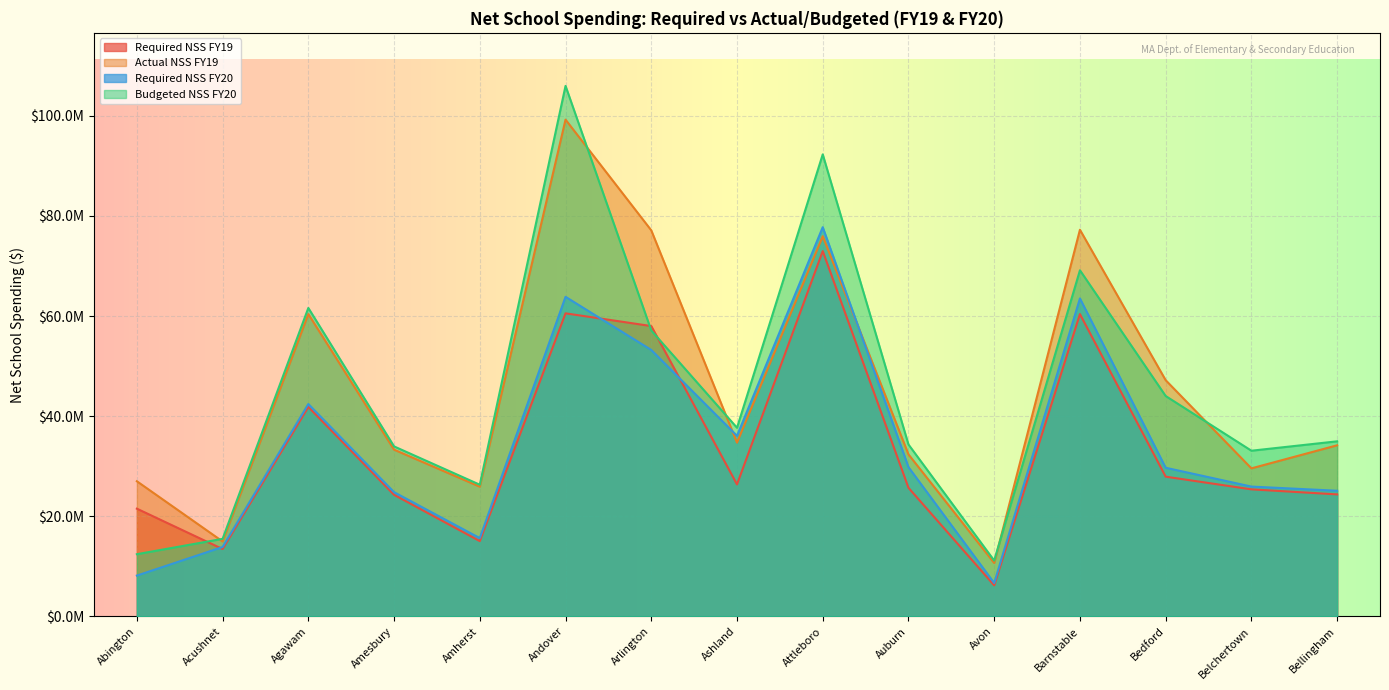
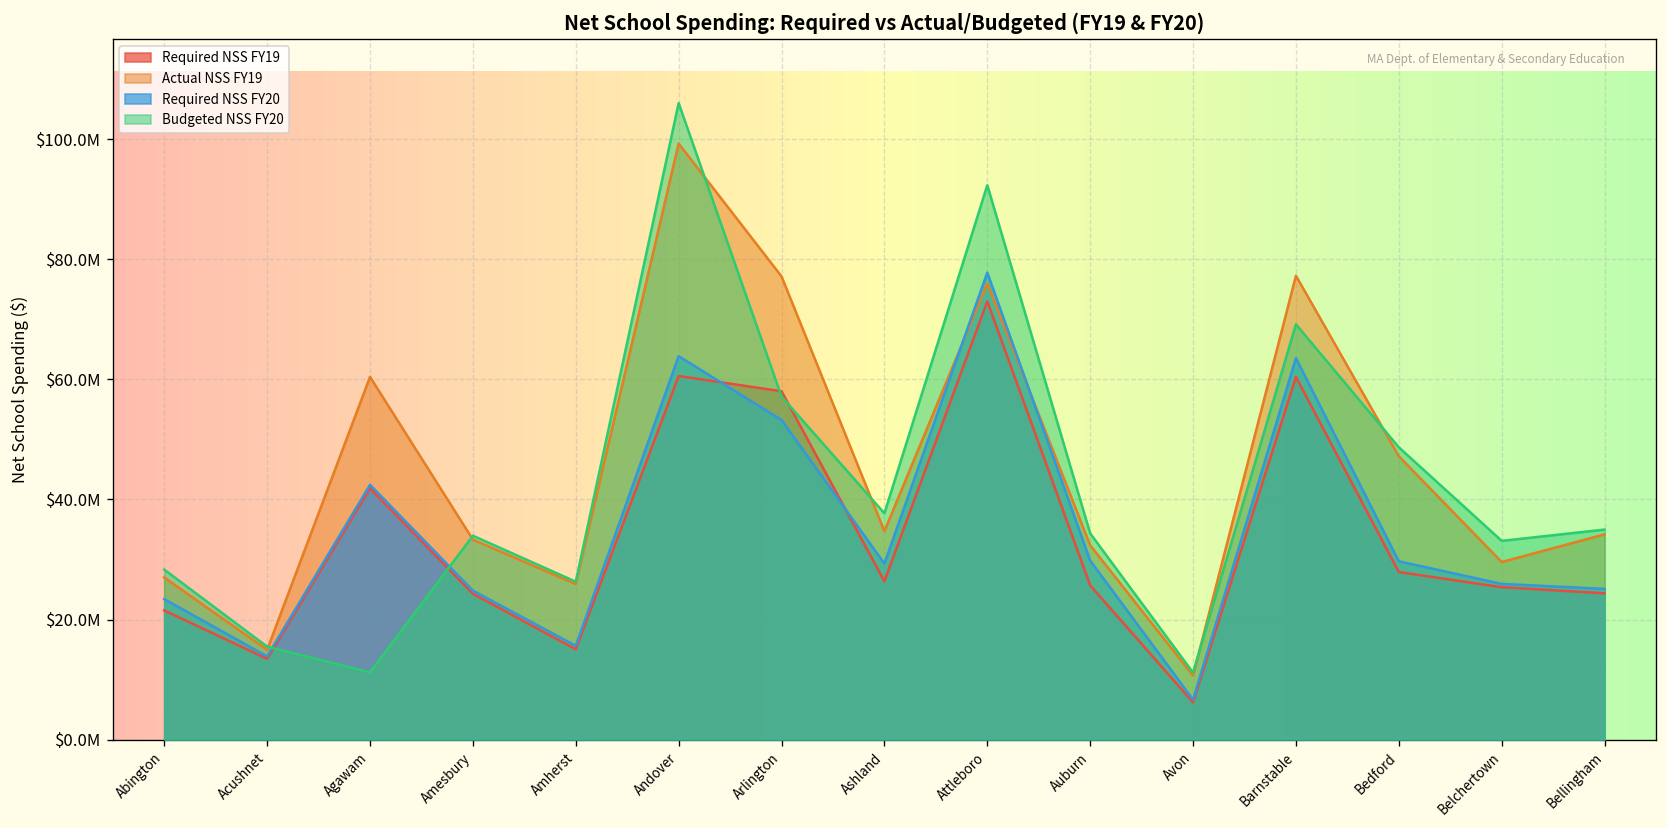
Required NSS FY20, Abington: $8000000 -> $23000000
Budgeted NSS FY20, Abington: $12000000 -> $28000000
Budgeted NSS FY20, Agawam: $62000000 -> $11000000
Required NSS FY20, Ashland: $36000000 -> $29000000
Budgeted NSS FY20, Bedford: $44000000 -> $49000000
